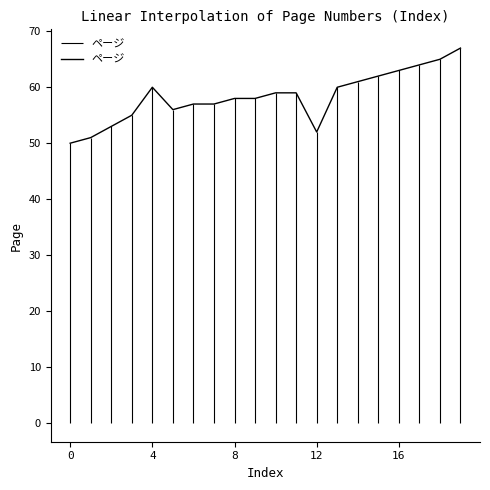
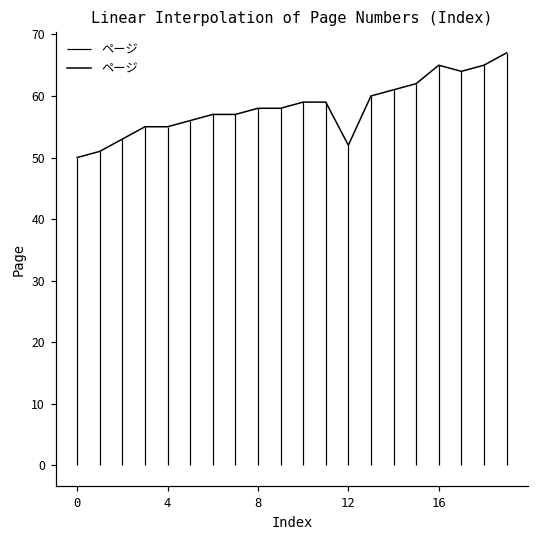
4: 60 -> 55
16: 63 -> 65
